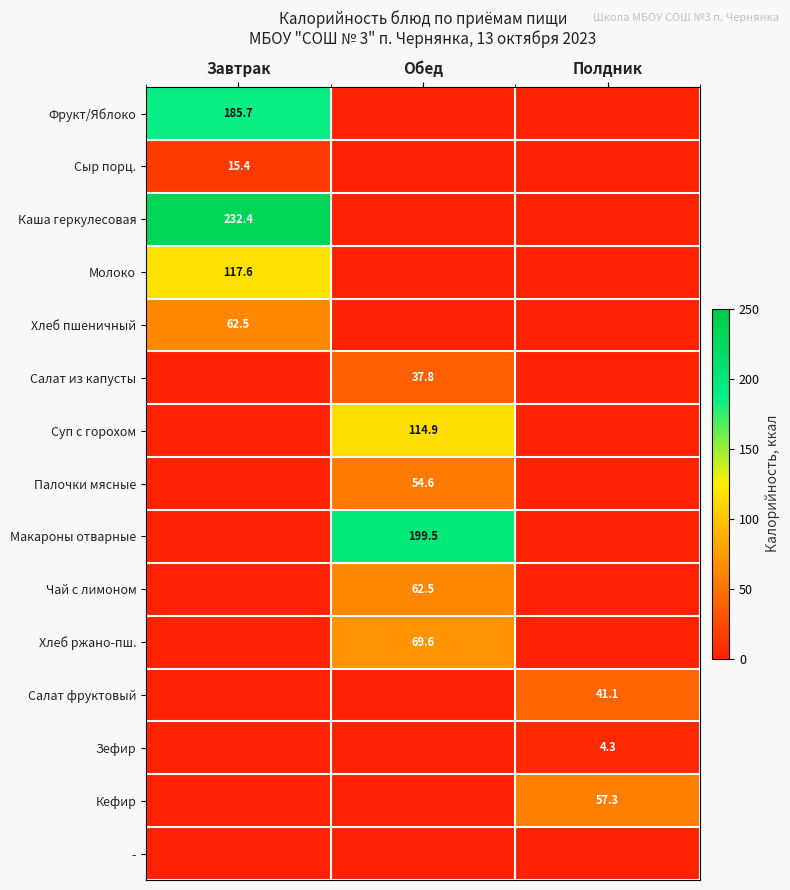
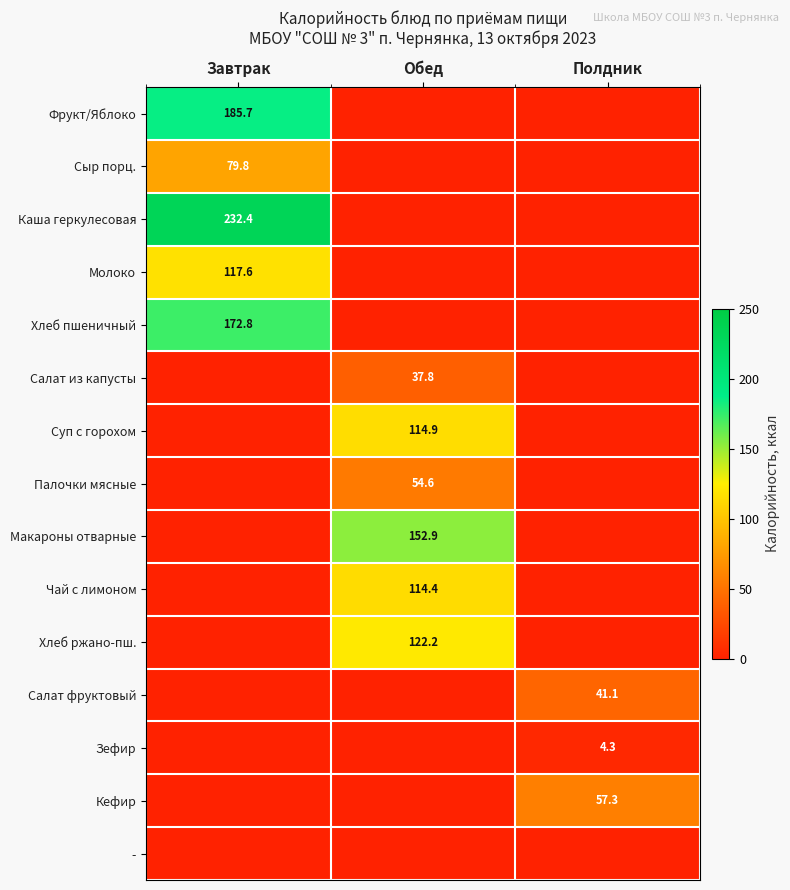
Сыр порц., Завтрак: 15.4 -> 79.8
Хлеб пшеничный, Завтрак: 62.5 -> 172.8
Макароны отварные, Обед: 199.5 -> 152.9
Чай с лимоном, Обед: 62.5 -> 114.4
Хлеб ржано-пш., Обед: 69.6 -> 122.2
